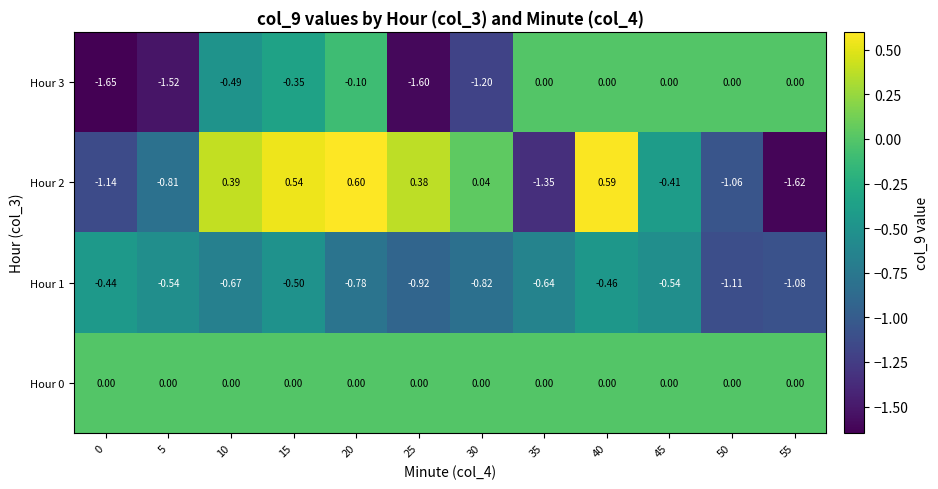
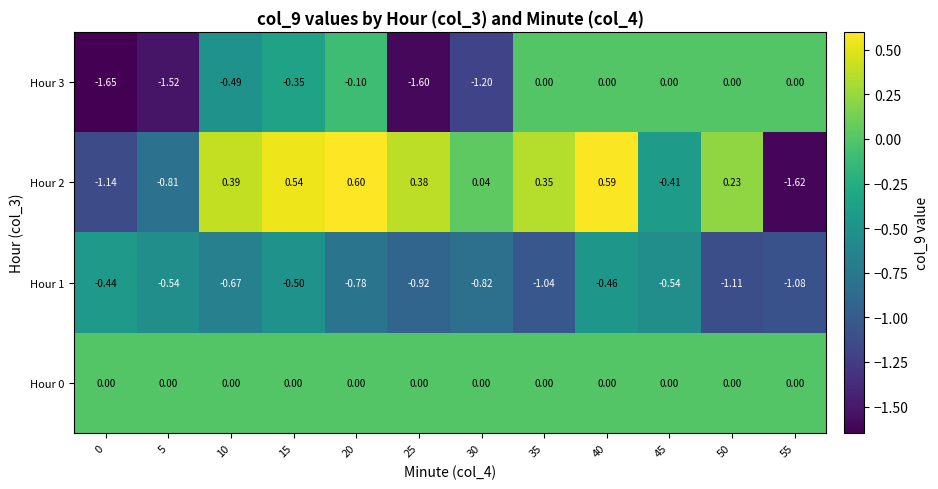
Hour 2, 35: -1.35 -> 0.35
Hour 2, 50: -1.06 -> 0.23
Hour 1, 35: -0.64 -> -1.04
